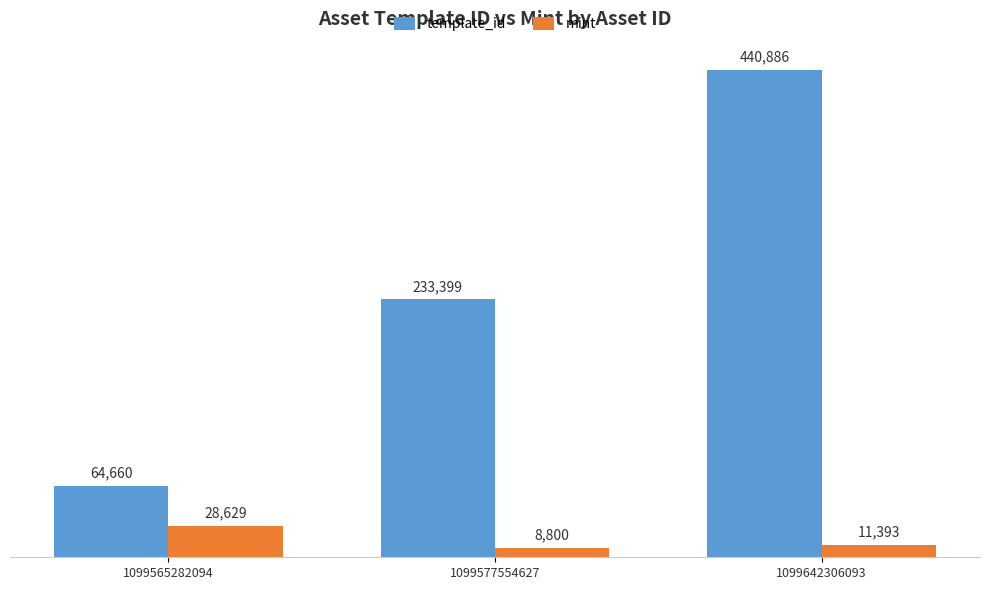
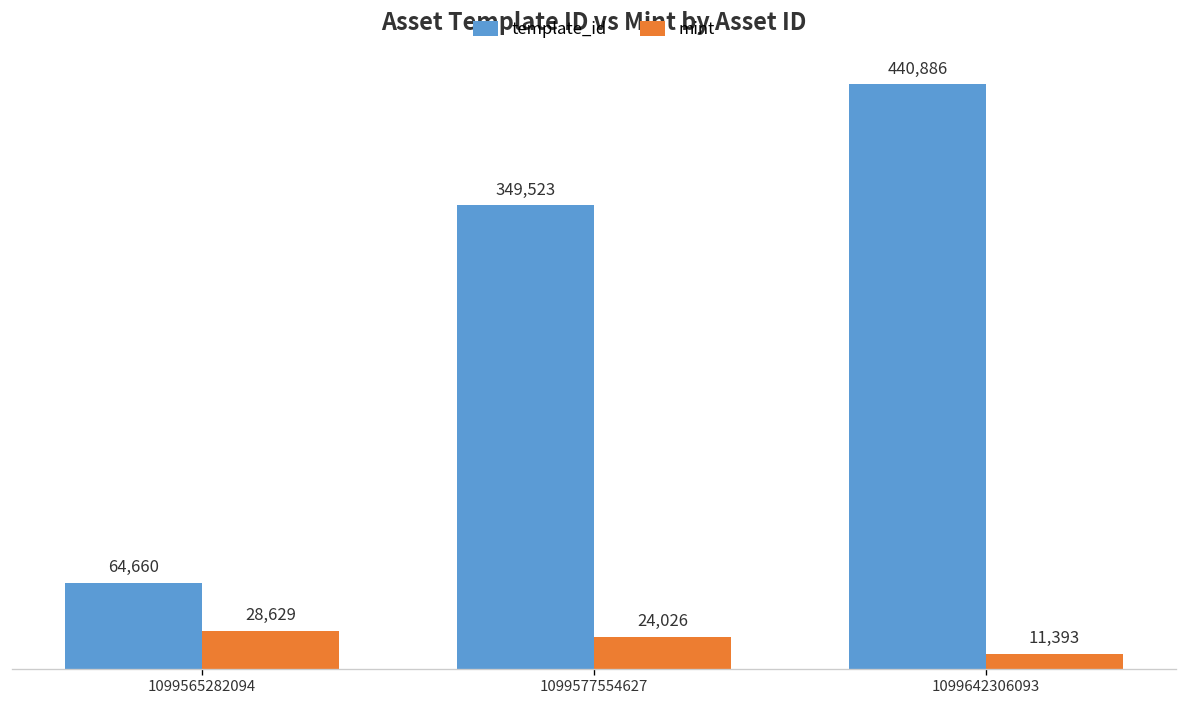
template_id, 1099577554627: 233,399 -> 349,523
mint, 1099577554627: 8,800 -> 24,026
